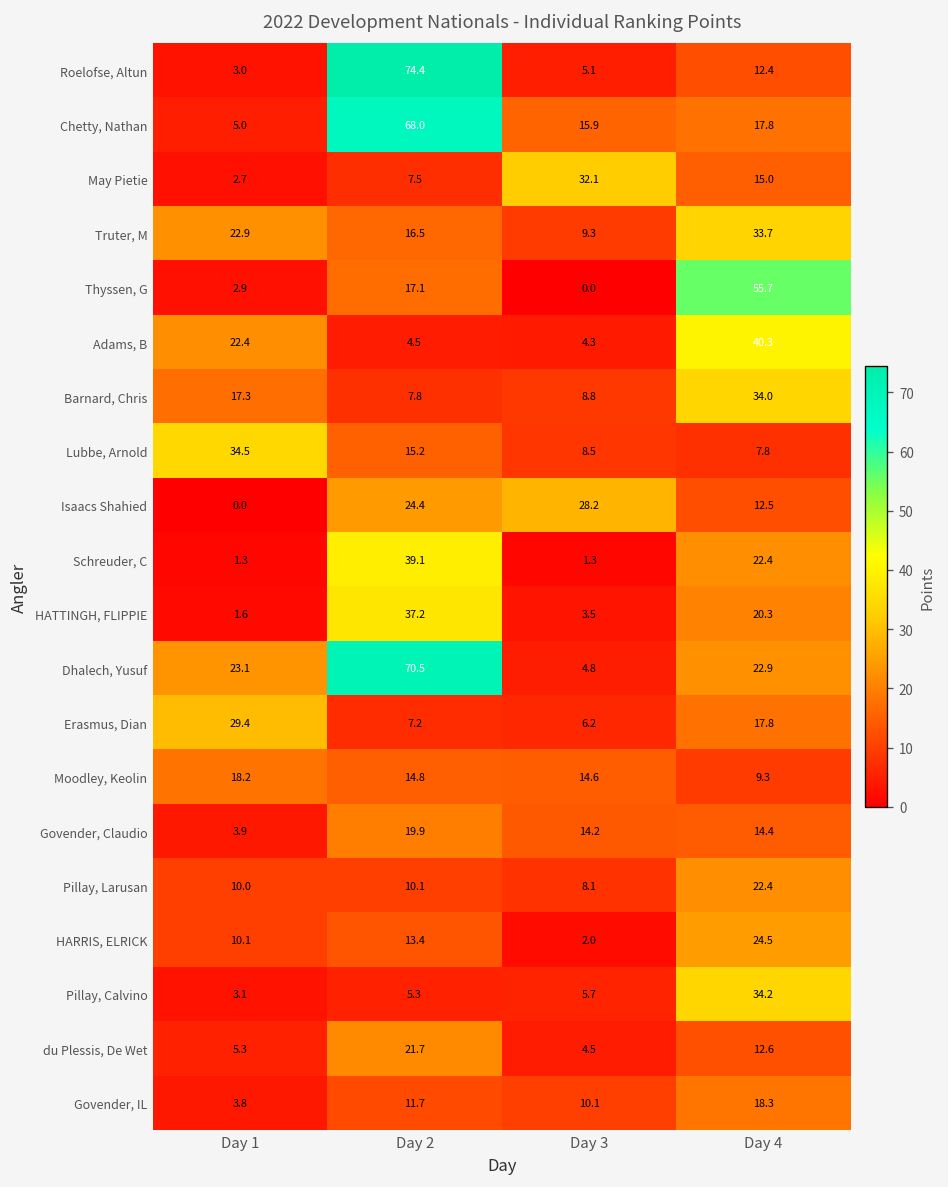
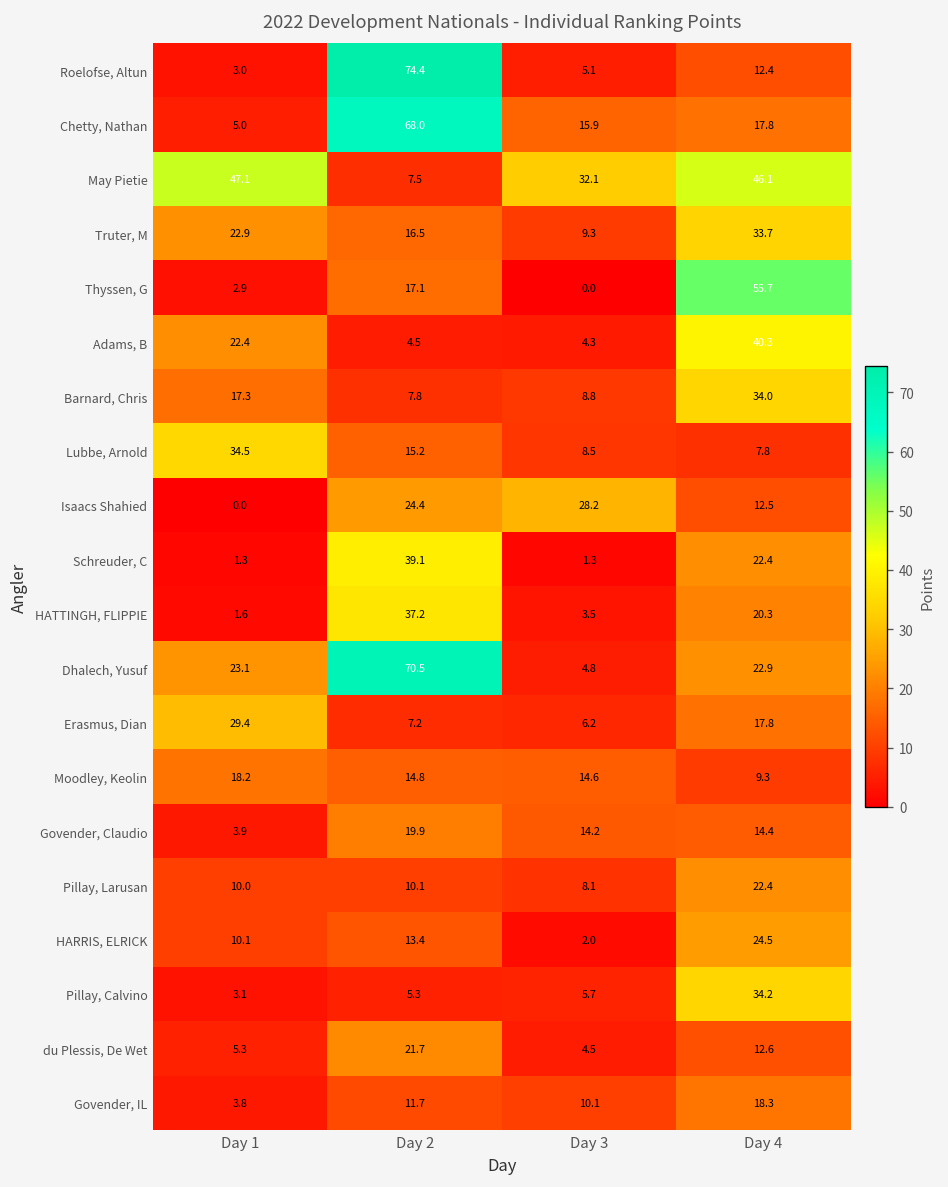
May Pietie, Day 1: 2.7 -> 47.1
May Pietie, Day 4: 15.0 -> 46.1
